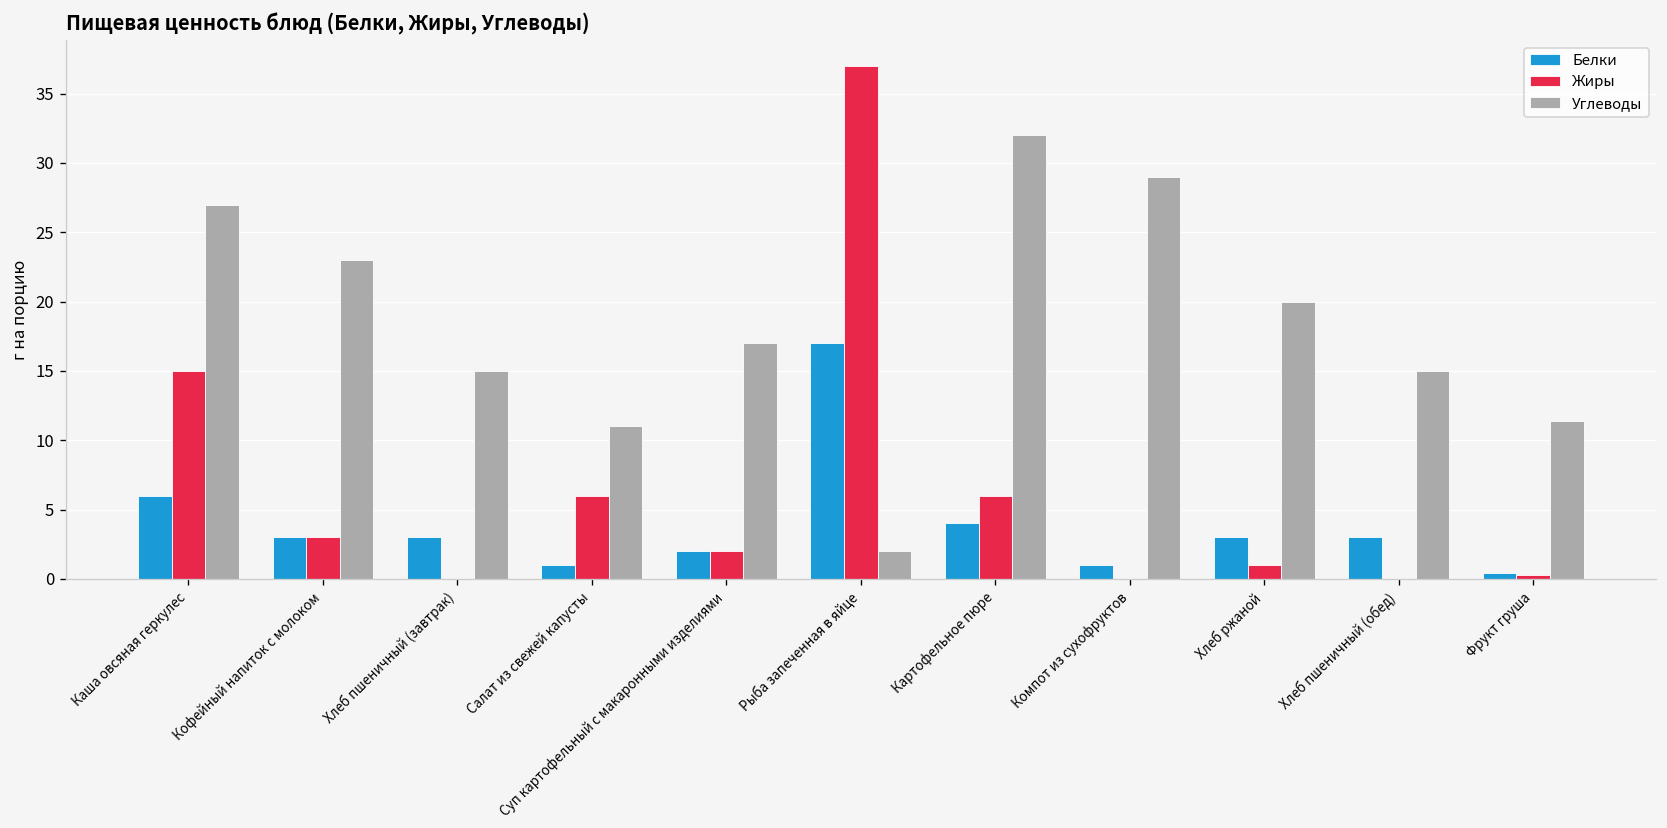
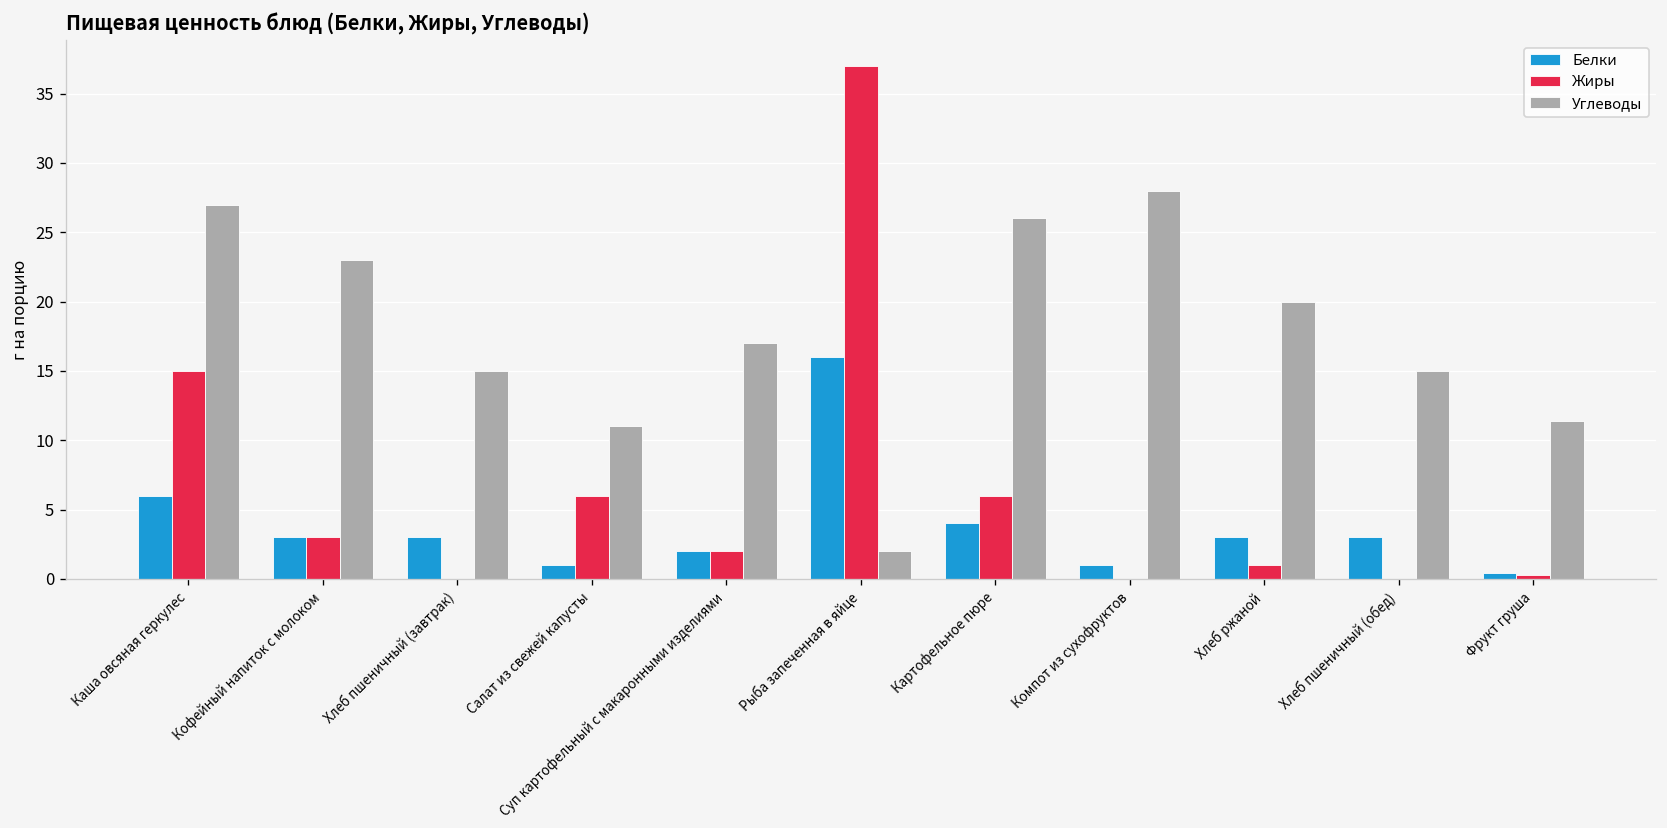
Белки, Рыба запеченная в яйце: 17 -> 16
Углеводы, Картофельное пюре: 32 -> 26
Углеводы, Компот из сухофруктов: 29 -> 28
